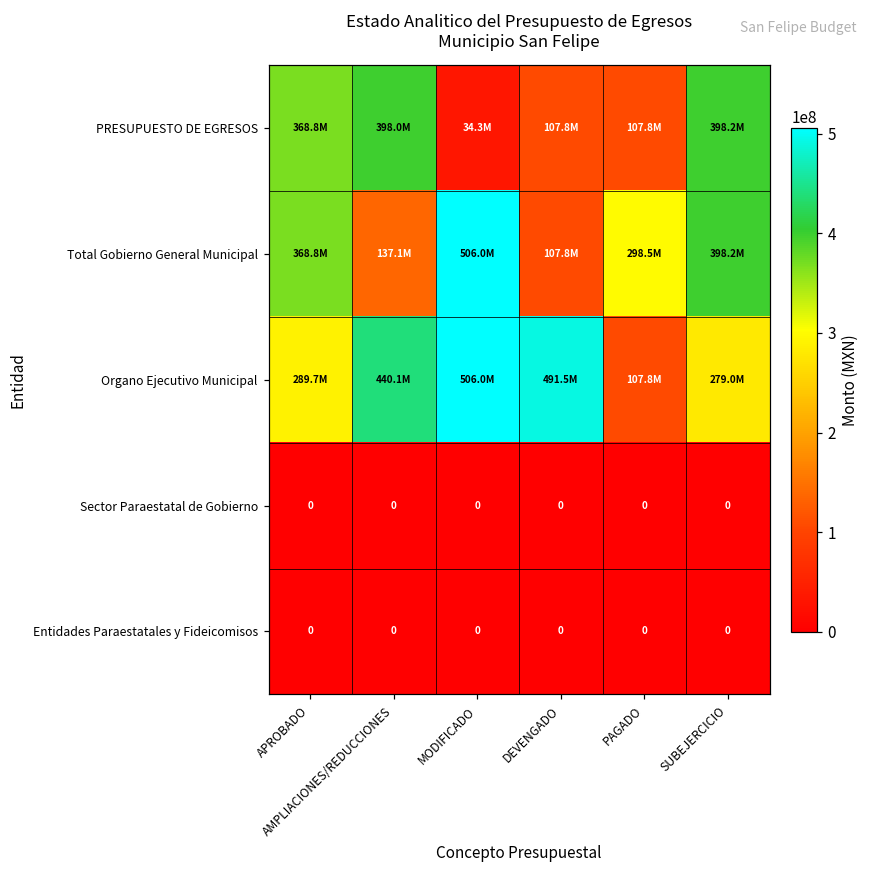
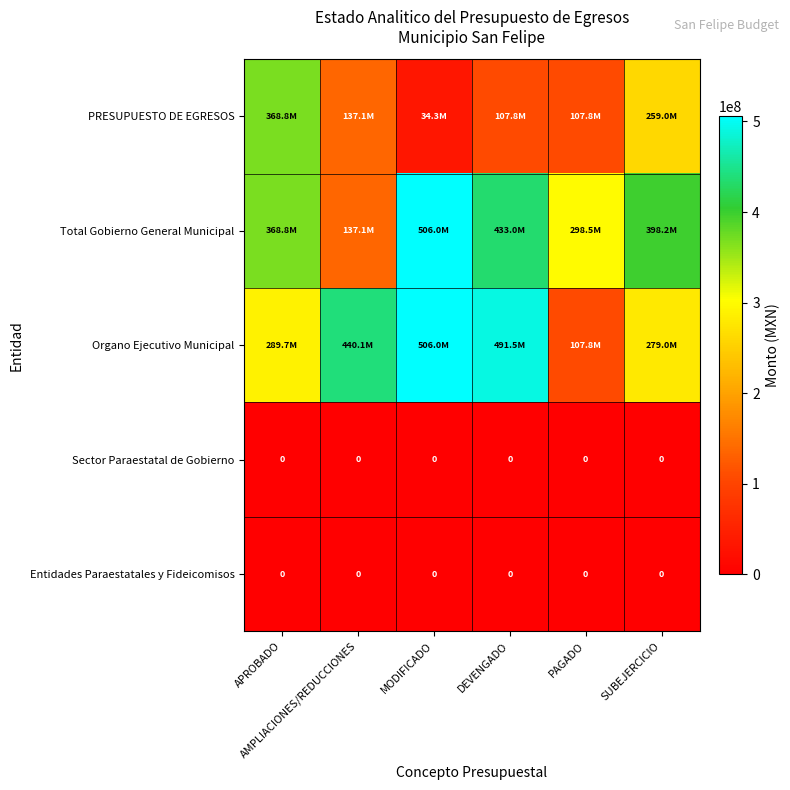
PRESUPUESTO DE EGRESOS, AMPLIACIONES/REDUCCIONES: 398.0M -> 137.1M
PRESUPUESTO DE EGRESOS, SUBEJERCICIO: 398.2M -> 259.0M
Total Gobierno General Municipal, DEVENGADO: 107.8M -> 433.0M
